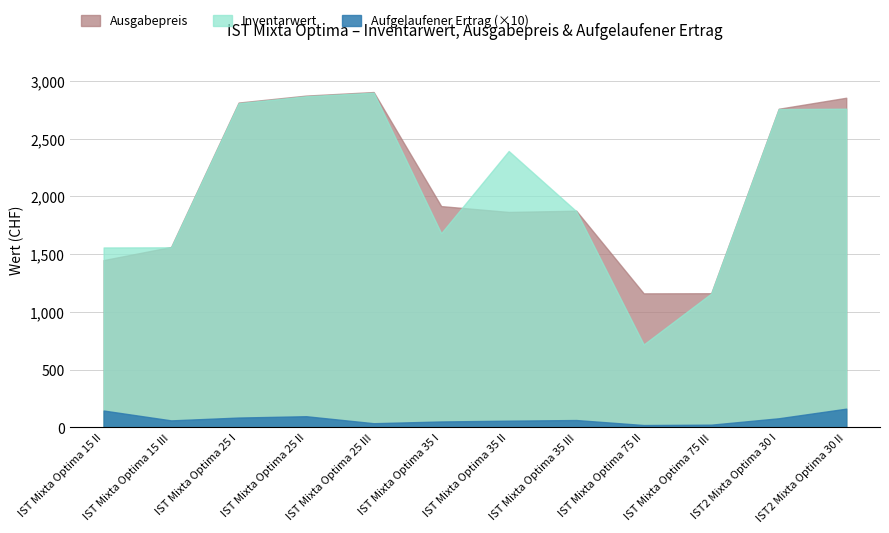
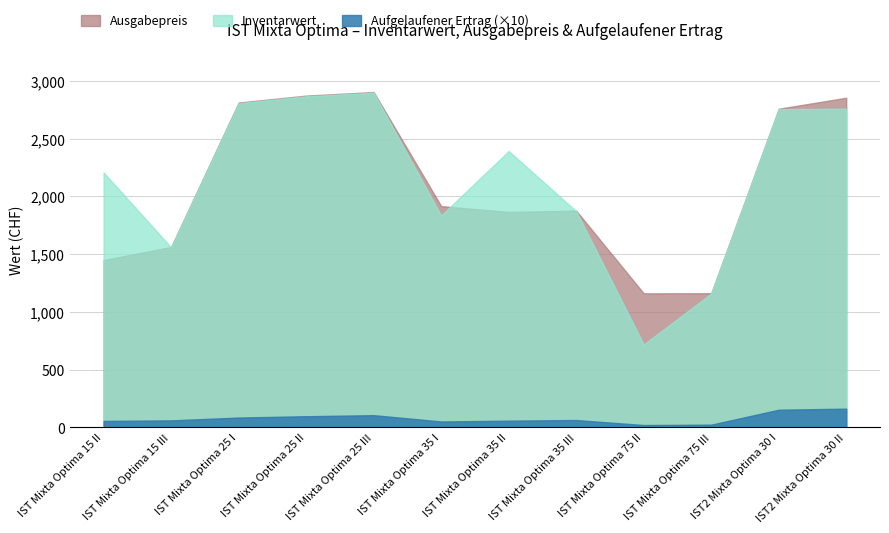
Inventarwert, IST Mixta Optima 15 II: 1,560 -> 2,210
Aufgelaufener Ertrag (×10), IST Mixta Optima 15 II: 150 -> 60
Aufgelaufener Ertrag (×10), IST Mixta Optima 25 III: 40 -> 100
Inventarwert, IST Mixta Optima 35 I: 1,680 -> 1,840
Aufgelaufener Ertrag (×10), IST2 Mixta Optima 30 I: 80 -> 150
